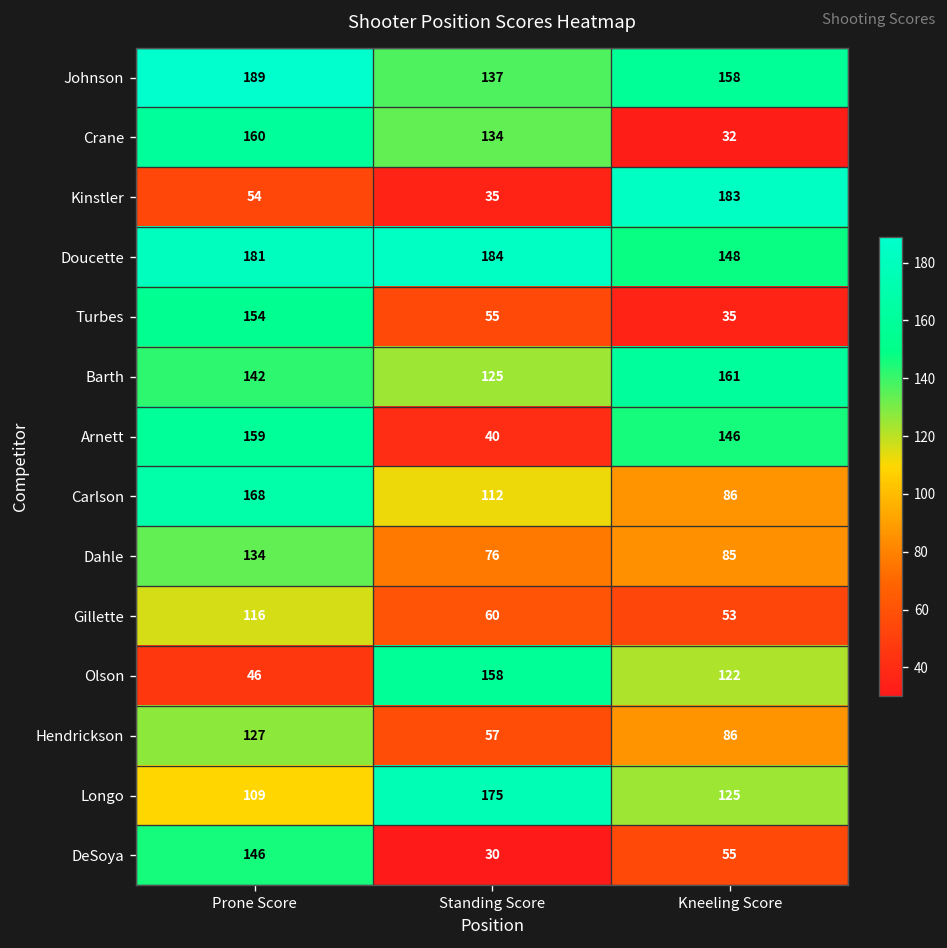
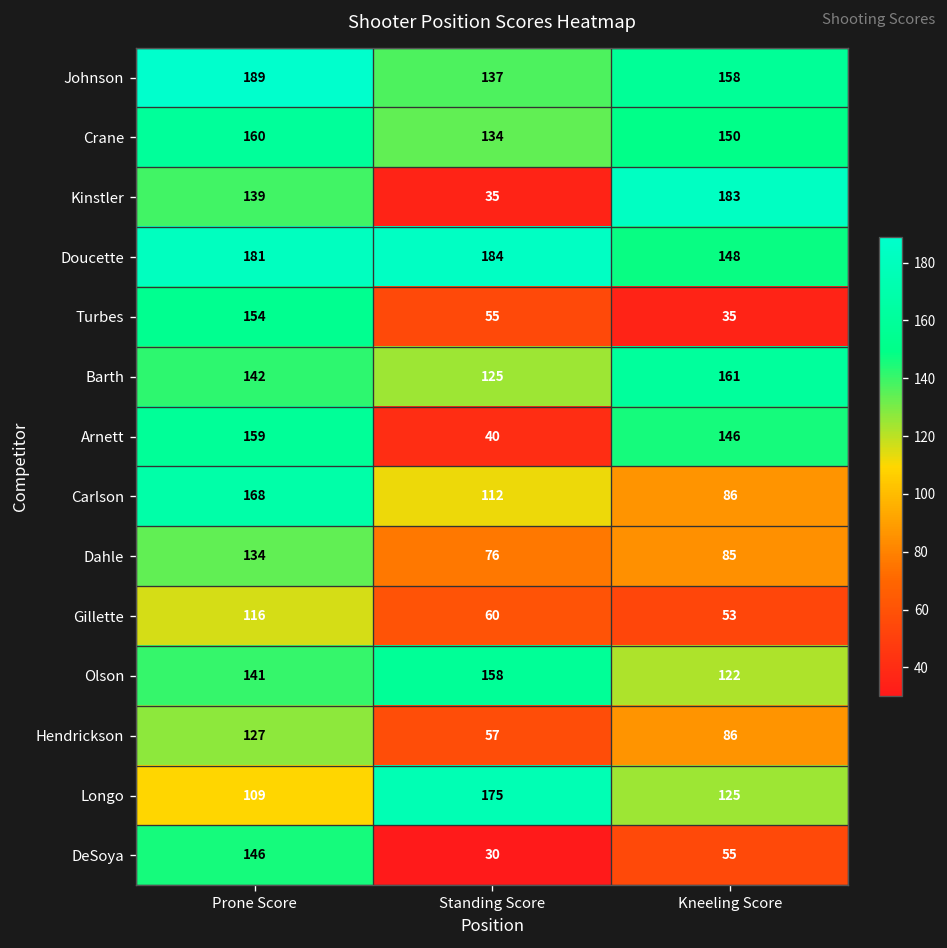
Crane, Kneeling Score: 32 -> 150
Kinstler, Prone Score: 54 -> 139
Olson, Prone Score: 46 -> 141
